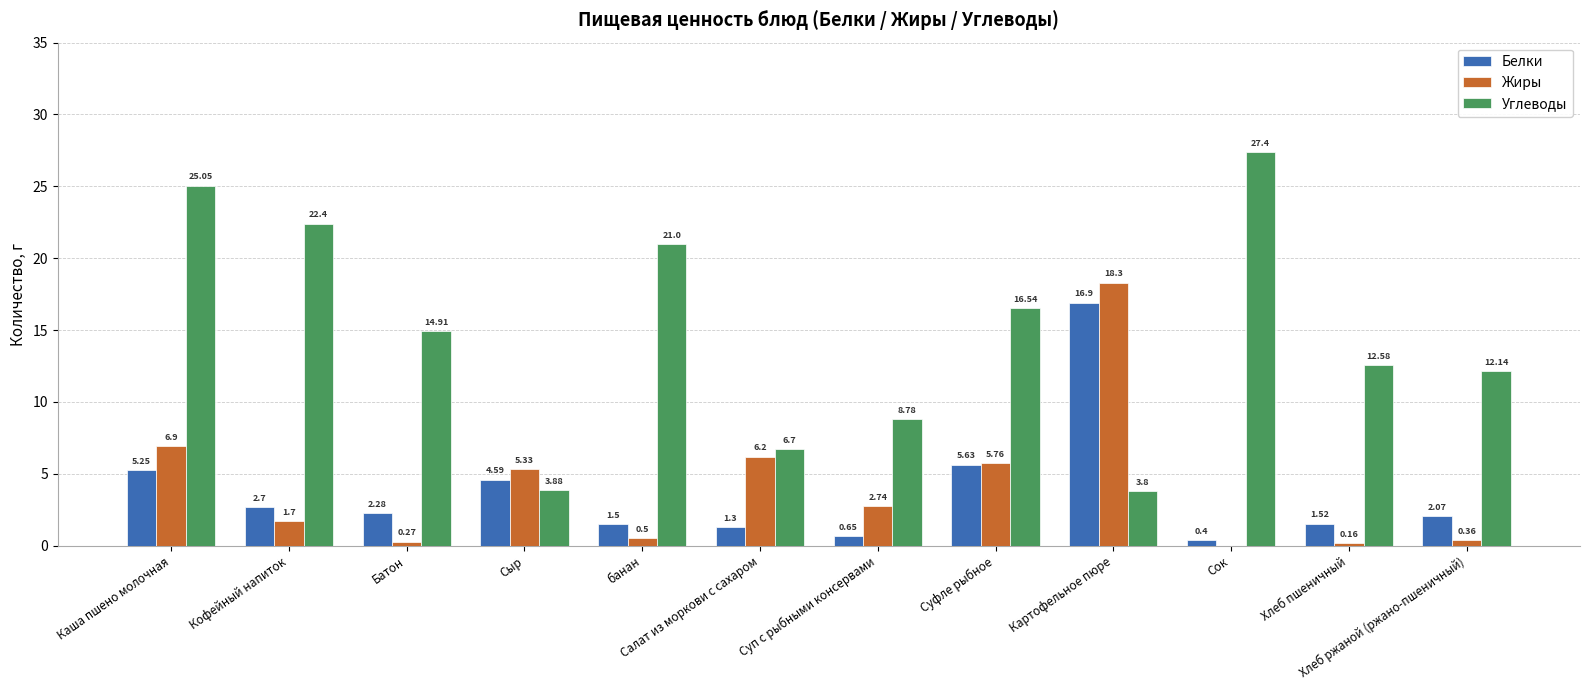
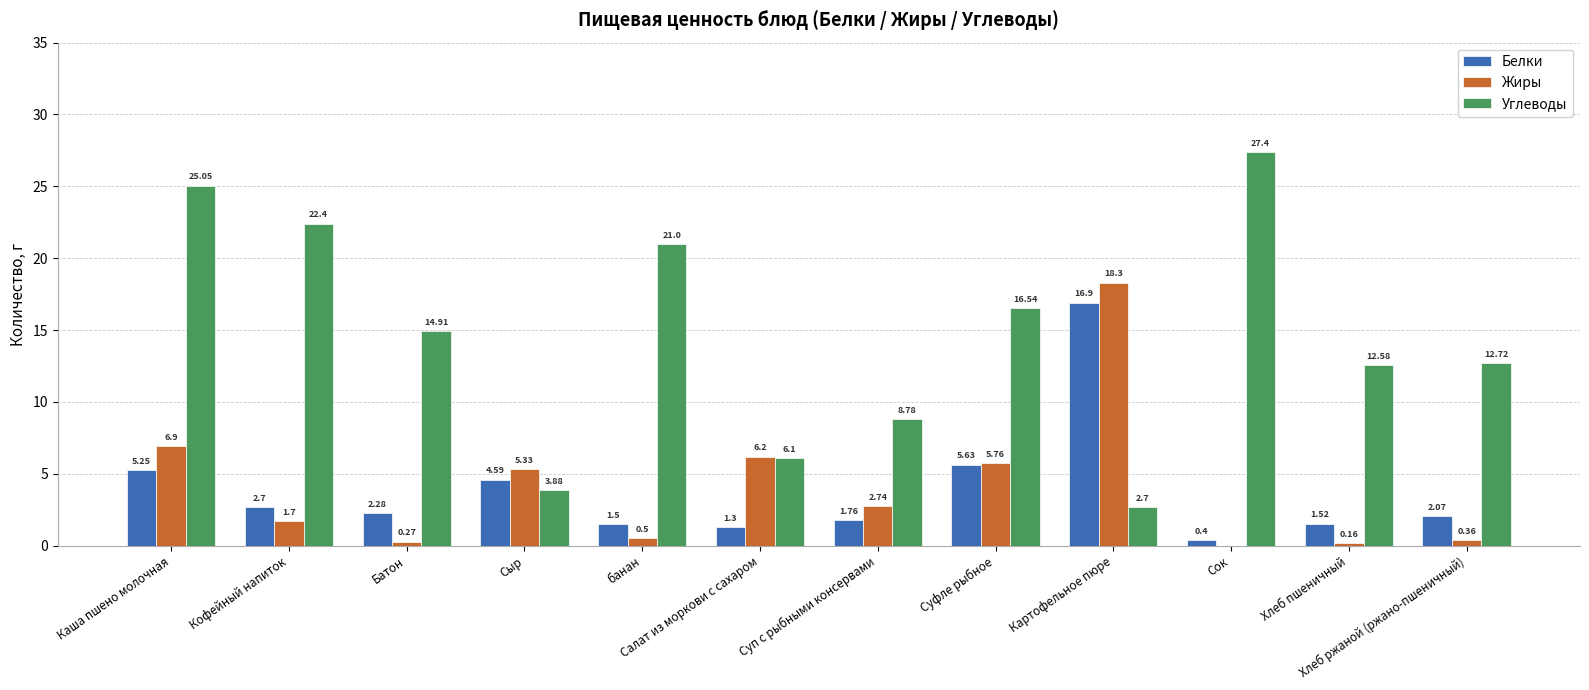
Углеводы, Салат из моркови с сахаром: 6.7 -> 6.1
Белки, Суп с рыбными консервами: 0.65 -> 1.76
Углеводы, Картофельное пюре: 3.8 -> 2.7
Углеводы, Хлеб ржаной (ржано-пшеничный): 12.14 -> 12.72
